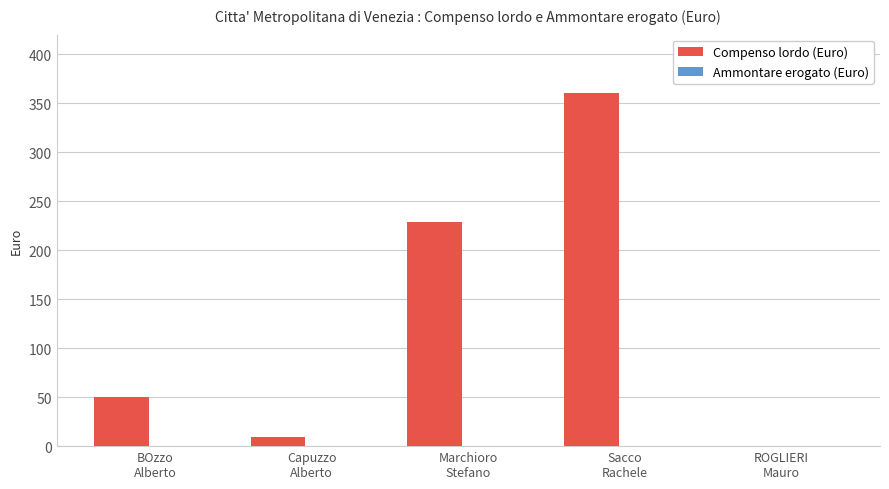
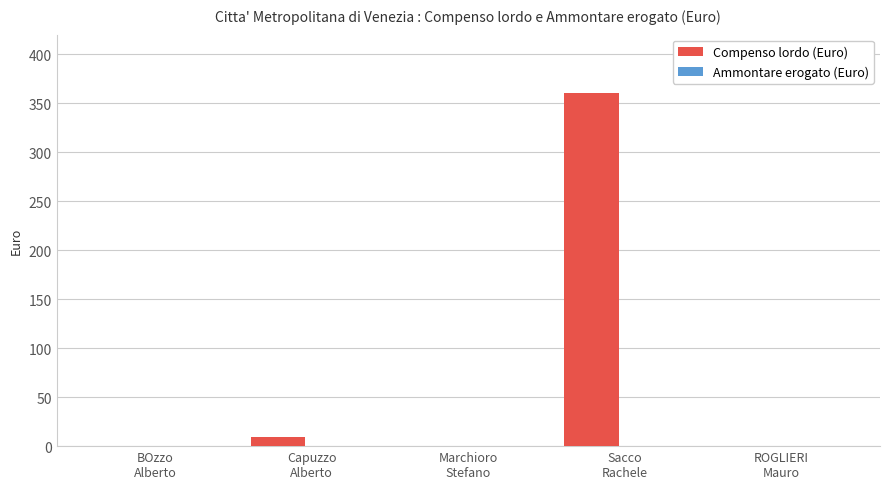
Compenso lordo (Euro), BOzzo Alberto: 50 -> 0
Compenso lordo (Euro), Marchioro Stefano: 230 -> 0
